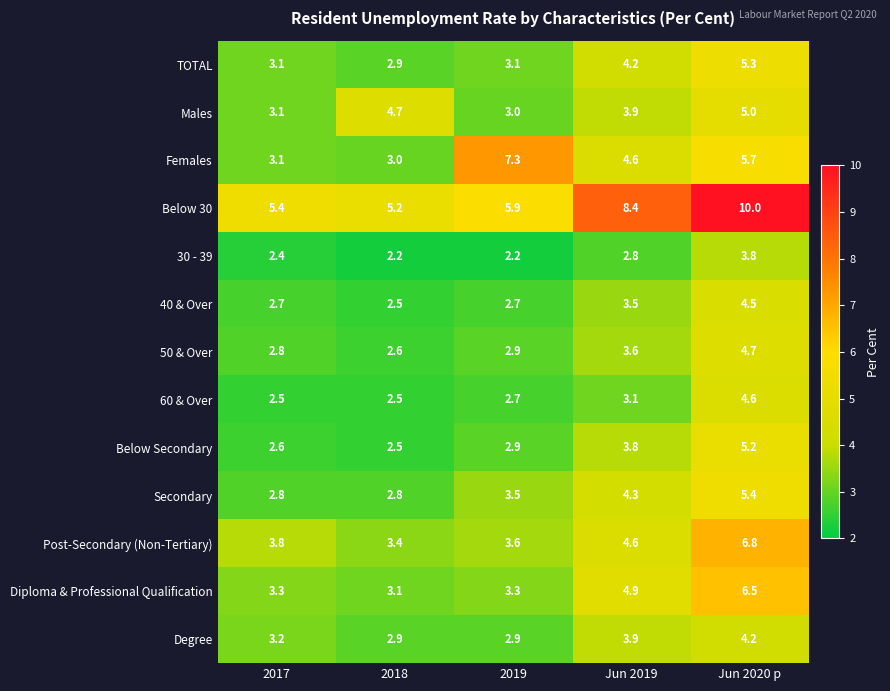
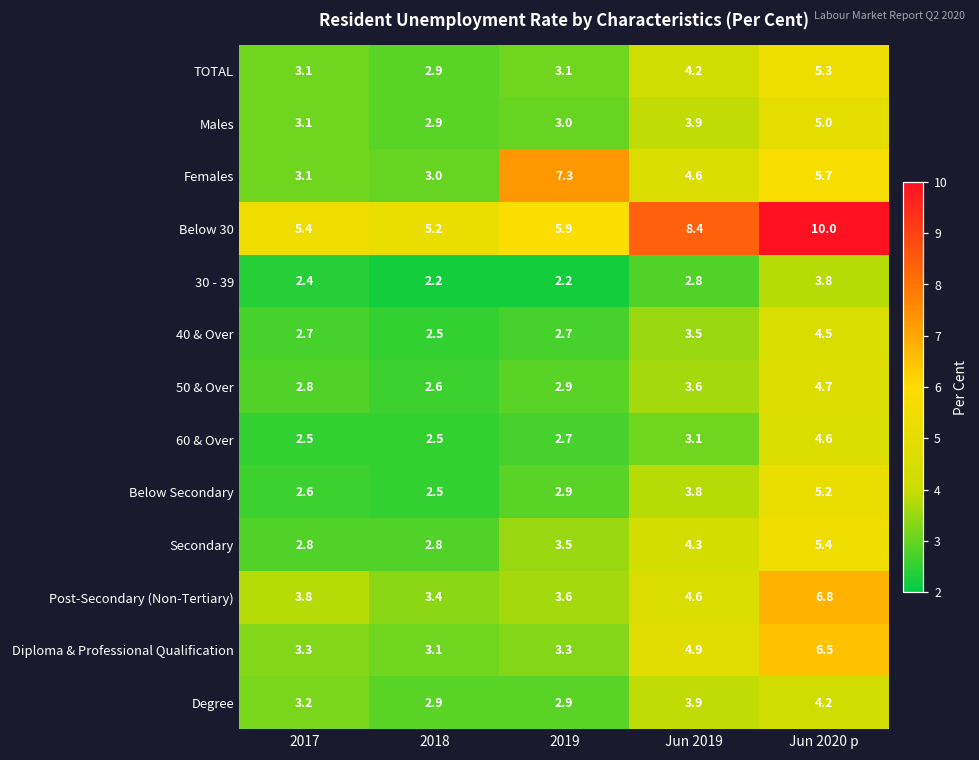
Males, 2018: 4.7 -> 2.9
